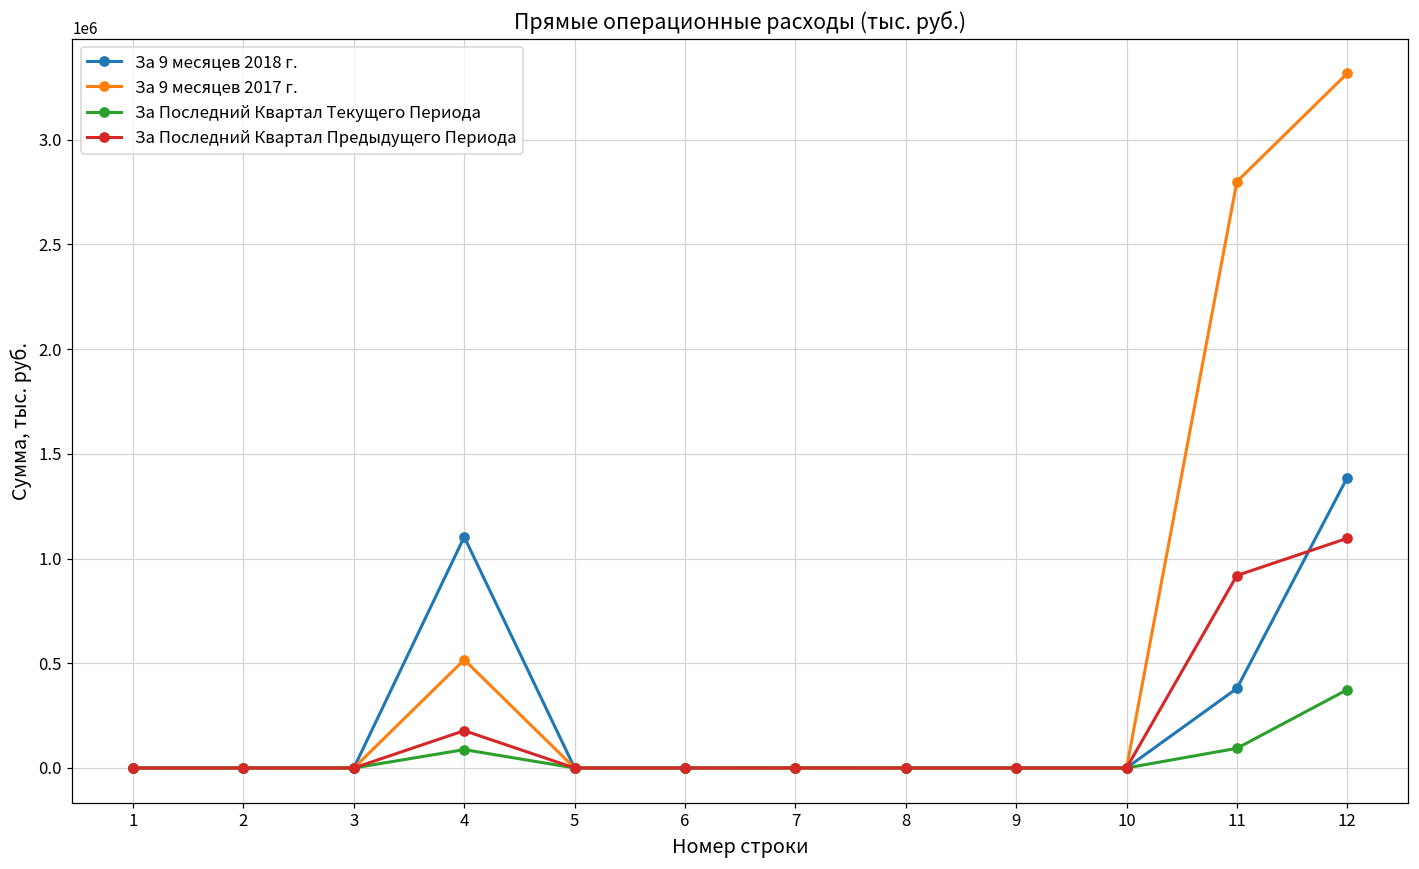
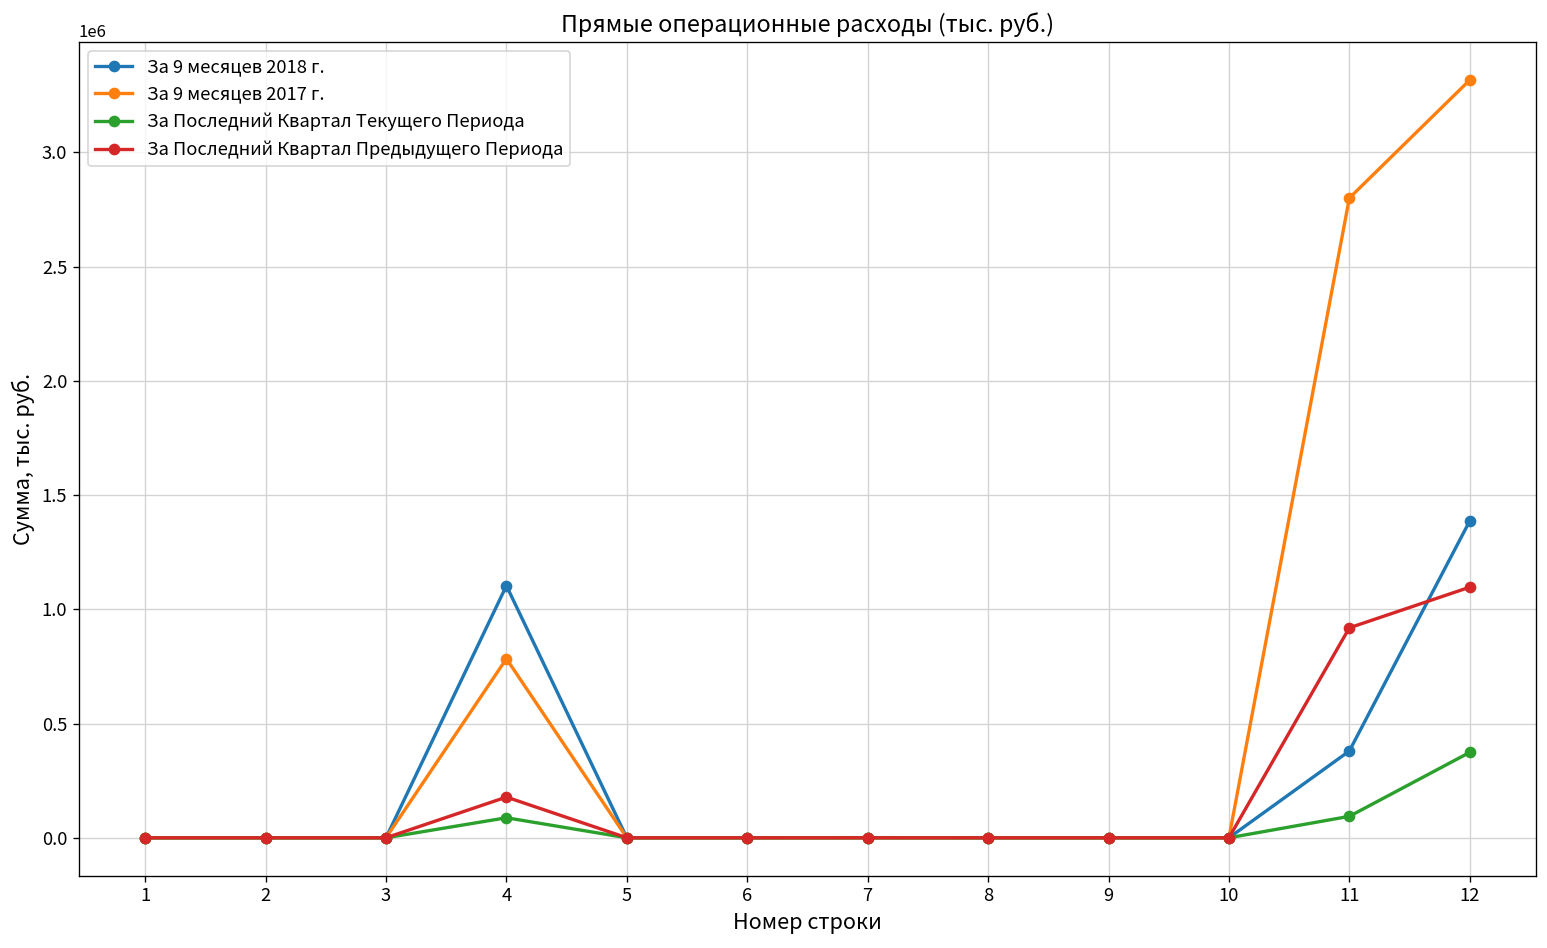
За 9 месяцев 2017 г., 4: 520000 -> 780000
